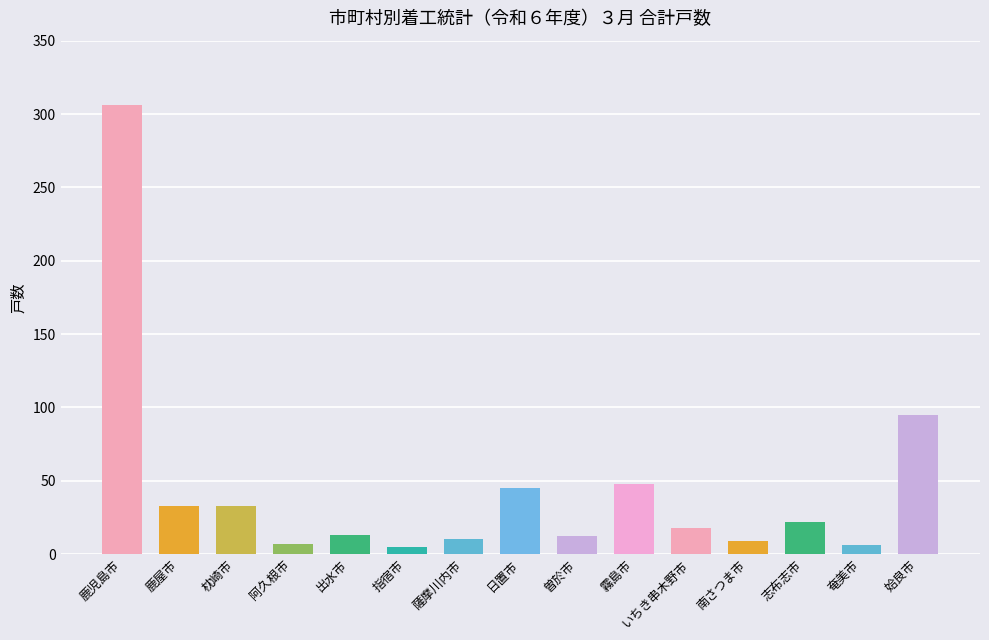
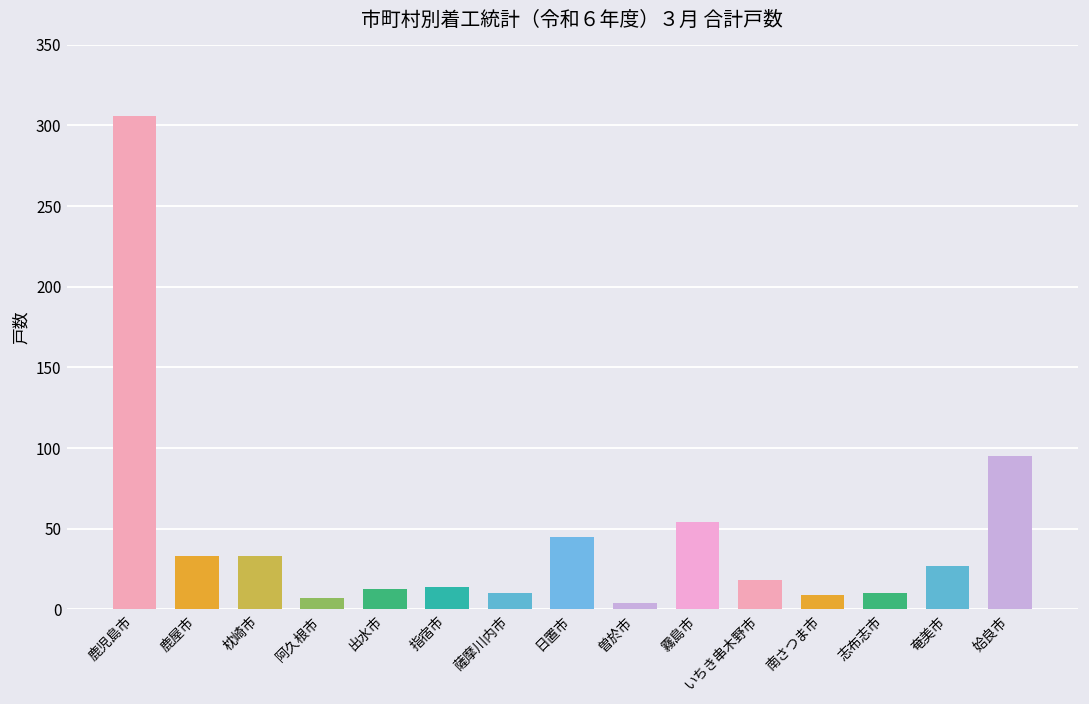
指宿市: 5 -> 14
曽於市: 12 -> 4
霧島市: 48 -> 54
志布志市: 22 -> 10
奄美市: 6 -> 27
